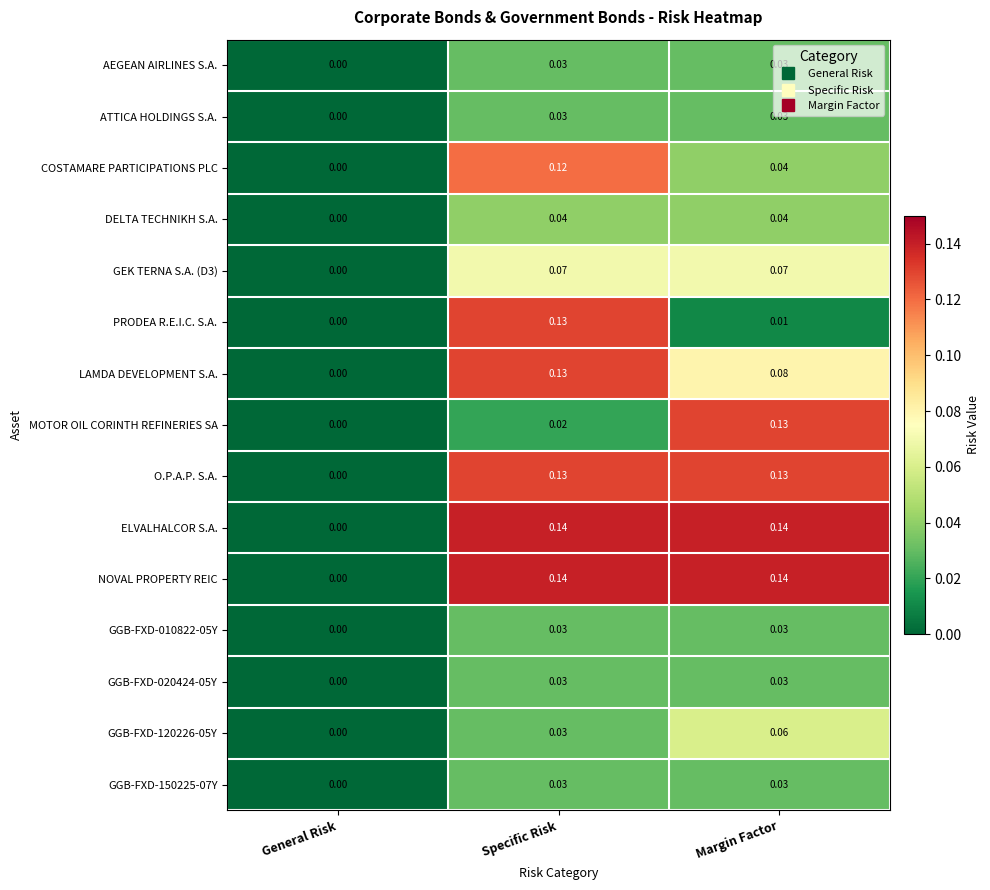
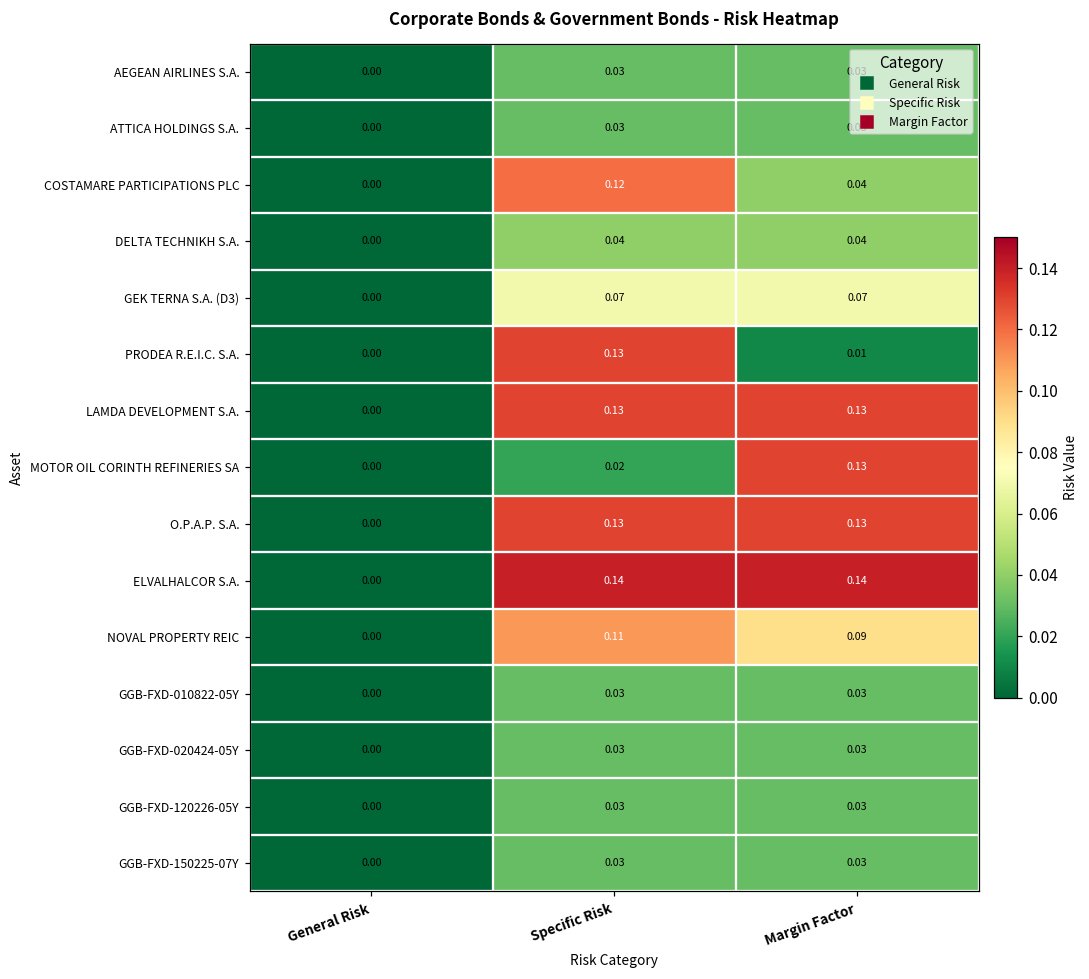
LAMDA DEVELOPMENT S.A., Margin Factor: 0.08 -> 0.13
NOVAL PROPERTY REIC, Specific Risk: 0.14 -> 0.11
NOVAL PROPERTY REIC, Margin Factor: 0.14 -> 0.09
GGB-FXD-120226-05Y, Margin Factor: 0.06 -> 0.03
